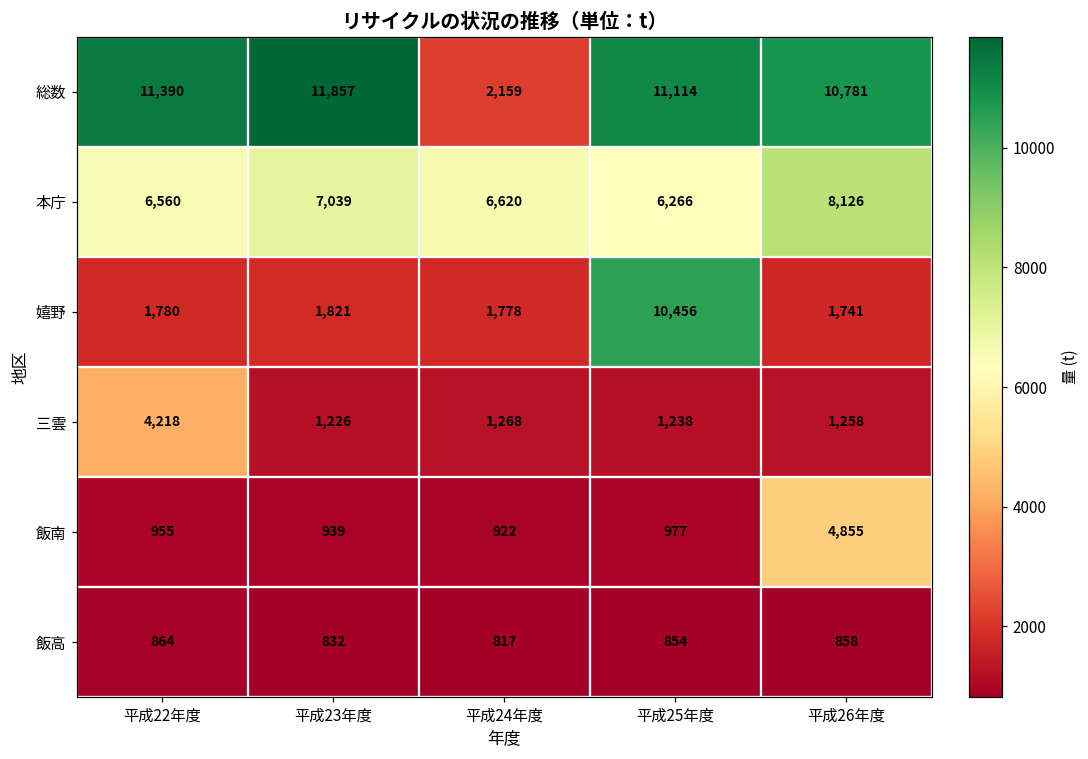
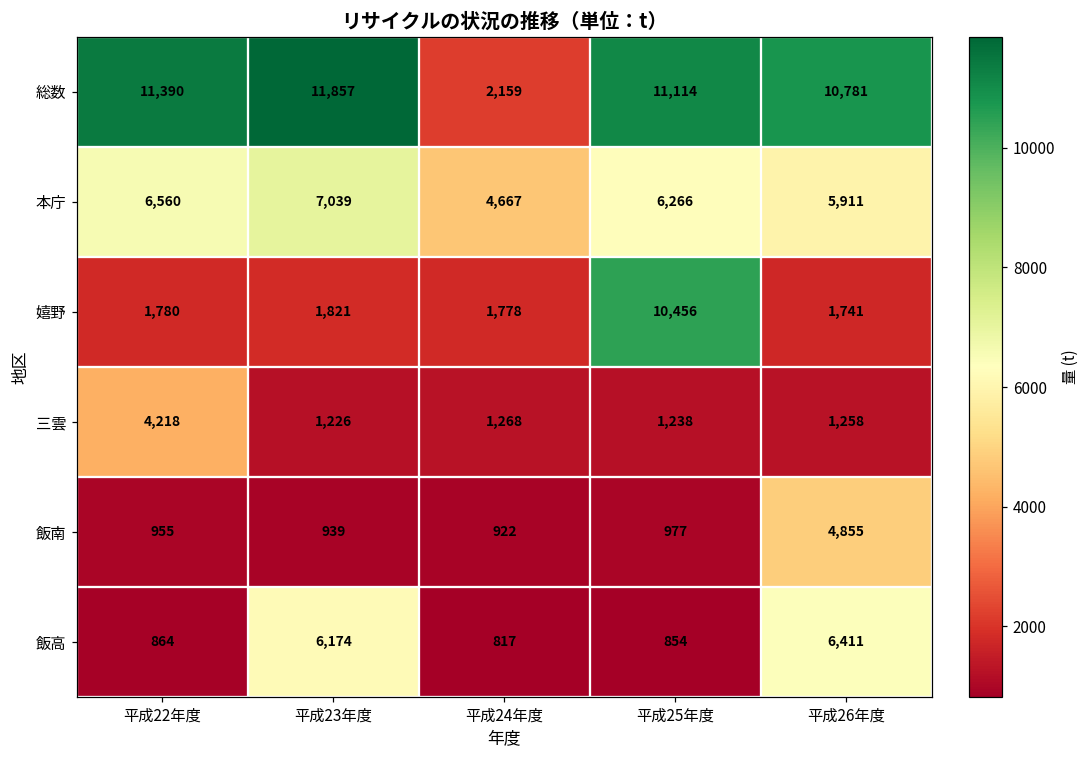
本庁, 平成24年度: 6,620 -> 4,667
本庁, 平成26年度: 8,126 -> 5,911
飯高, 平成23年度: 832 -> 6,174
飯高, 平成26年度: 858 -> 6,411
